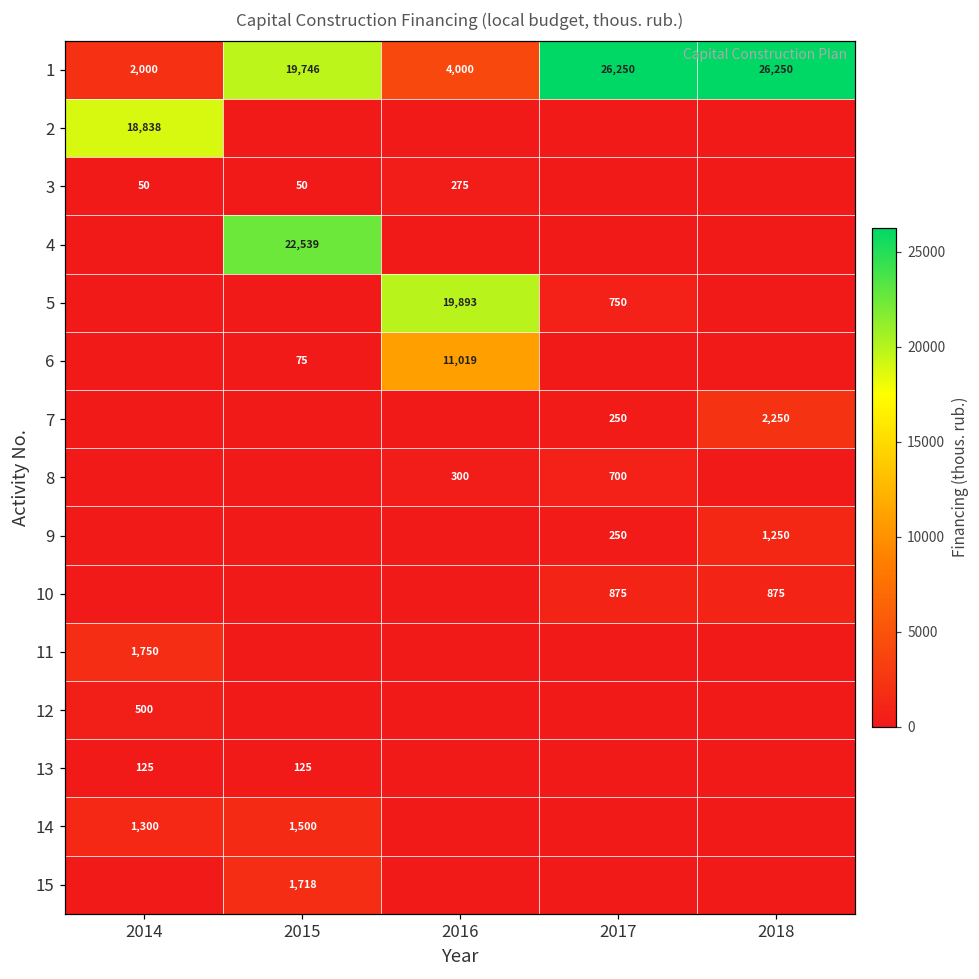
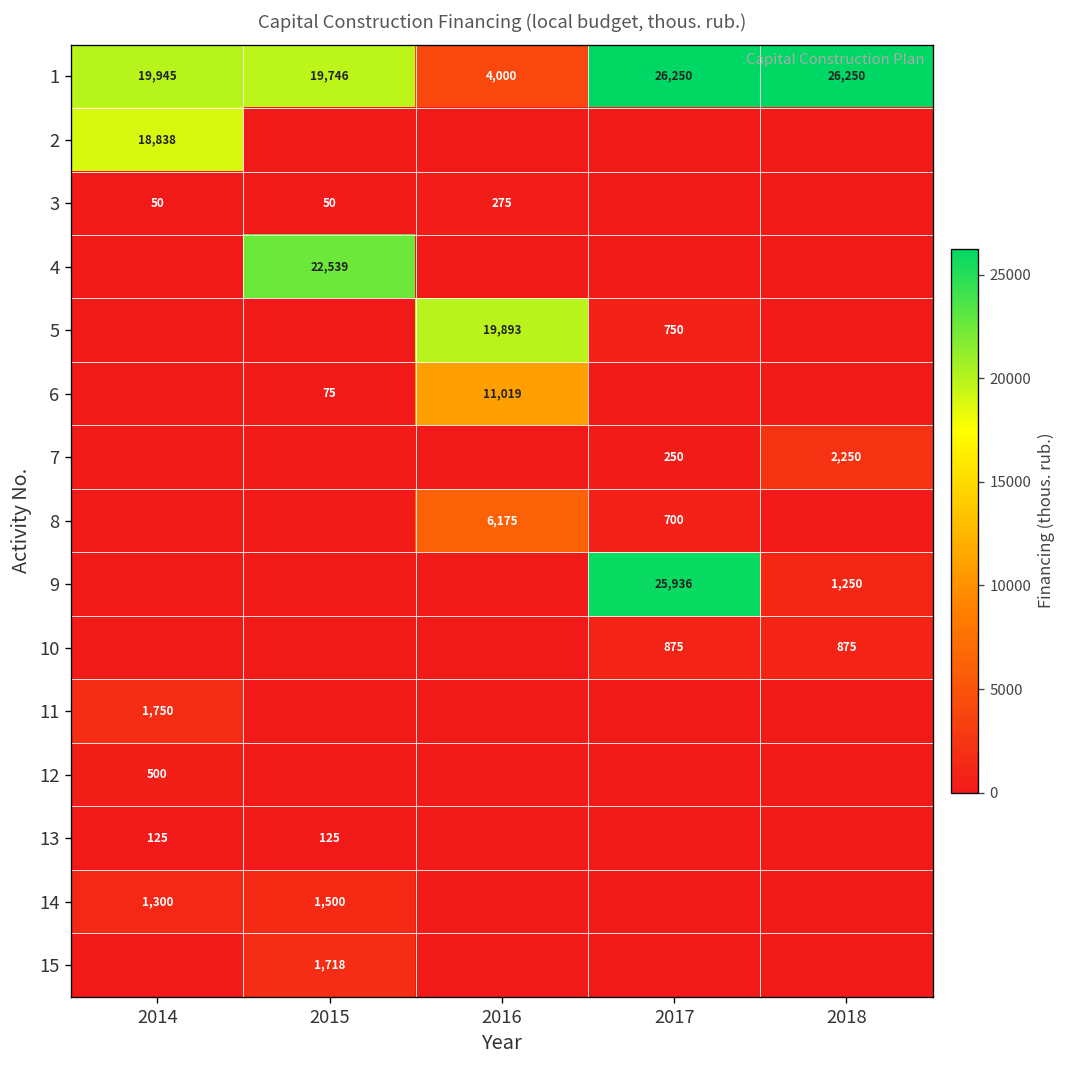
1, 2014: 2,000 -> 19,945
8, 2016: 300 -> 6,175
9, 2017: 250 -> 25,936
